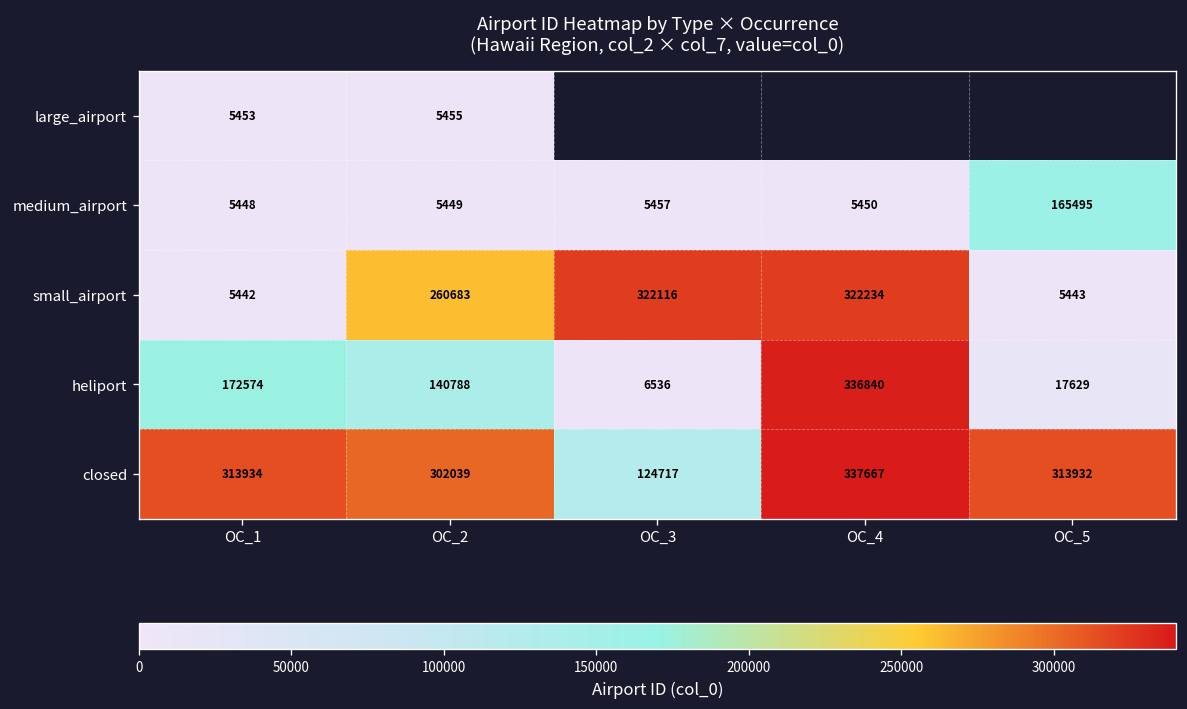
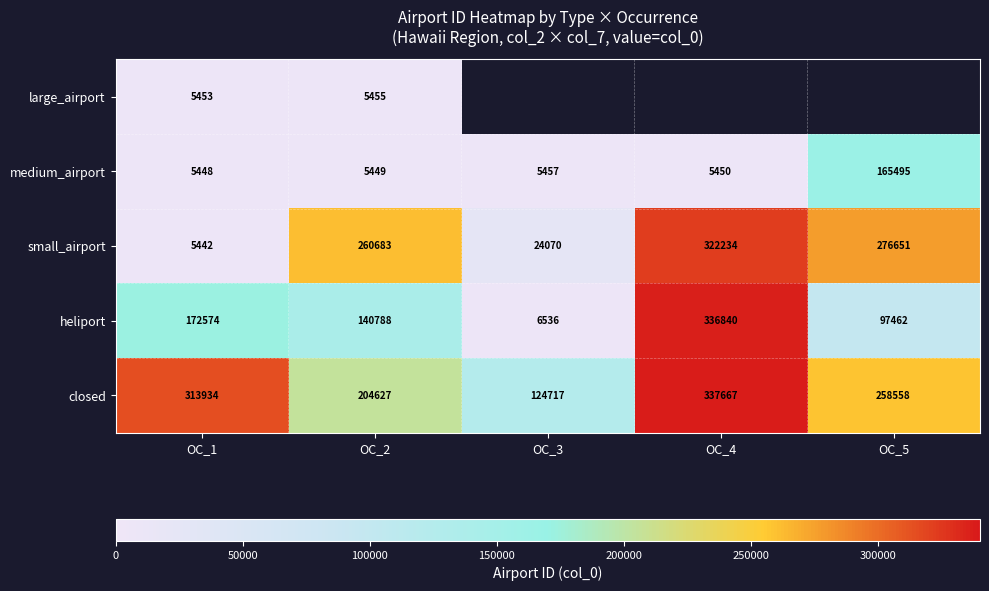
small_airport, OC_3: 322116 -> 24070
small_airport, OC_5: 5443 -> 276651
heliport, OC_5: 17629 -> 97462
closed, OC_2: 302039 -> 204627
closed, OC_5: 313932 -> 258558
